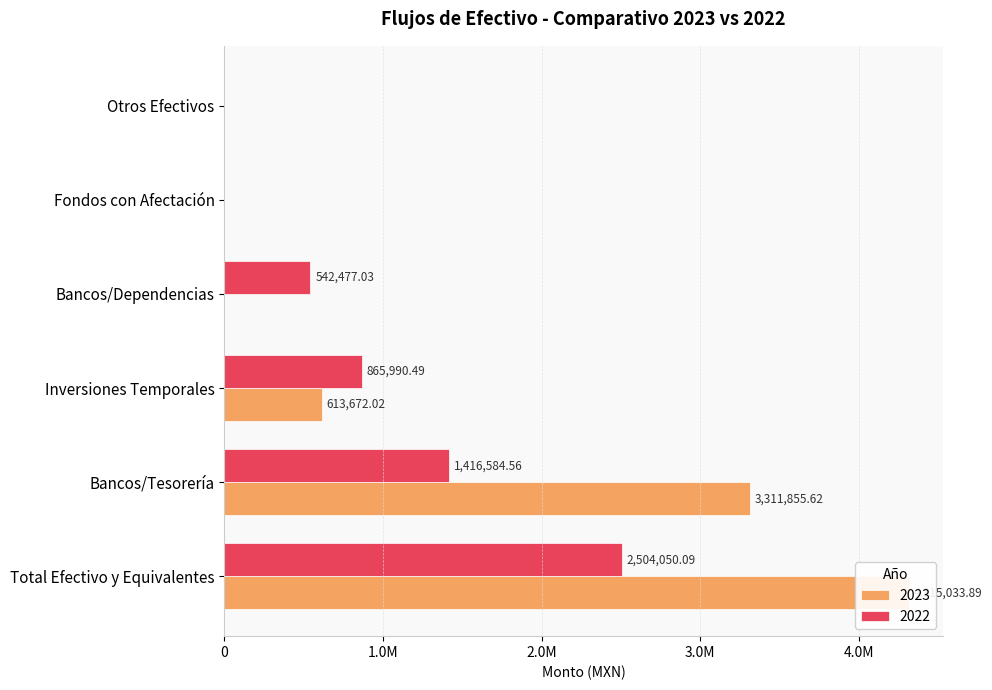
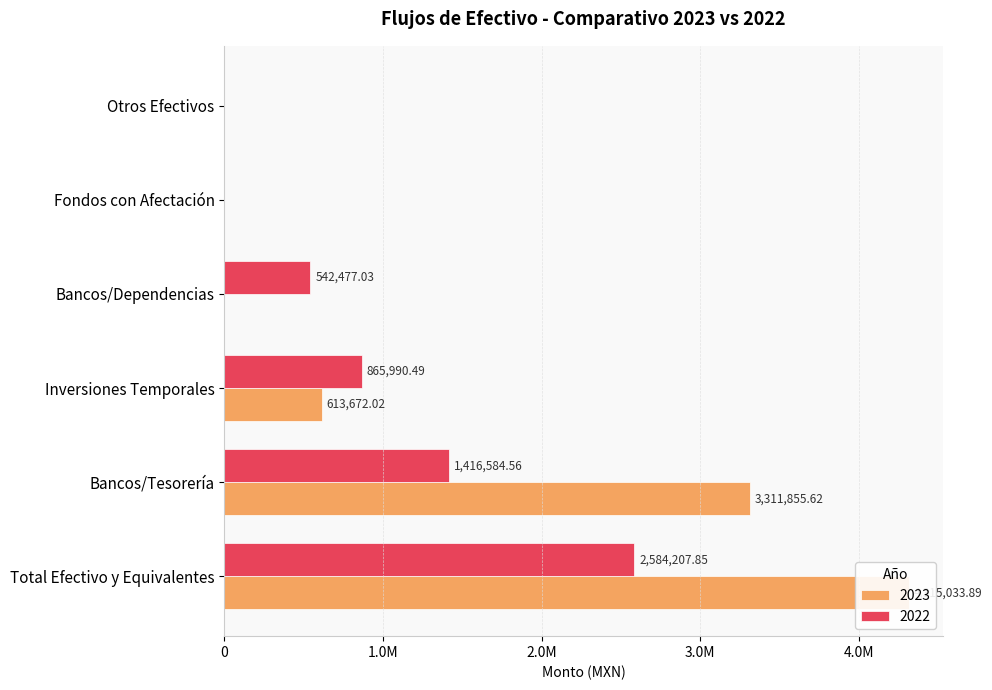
2022, Total Efectivo y Equivalentes: 2,504,050.09 -> 2,584,207.85
